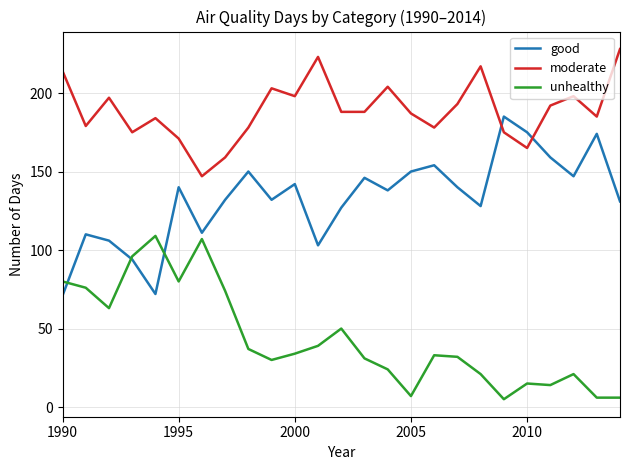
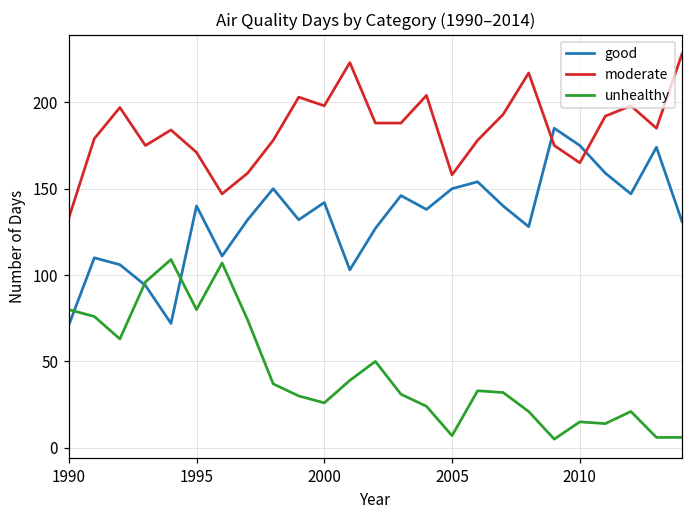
moderate, 1990: 214 -> 133
unhealthy, 2000: 34 -> 26
moderate, 2005: 187 -> 158
